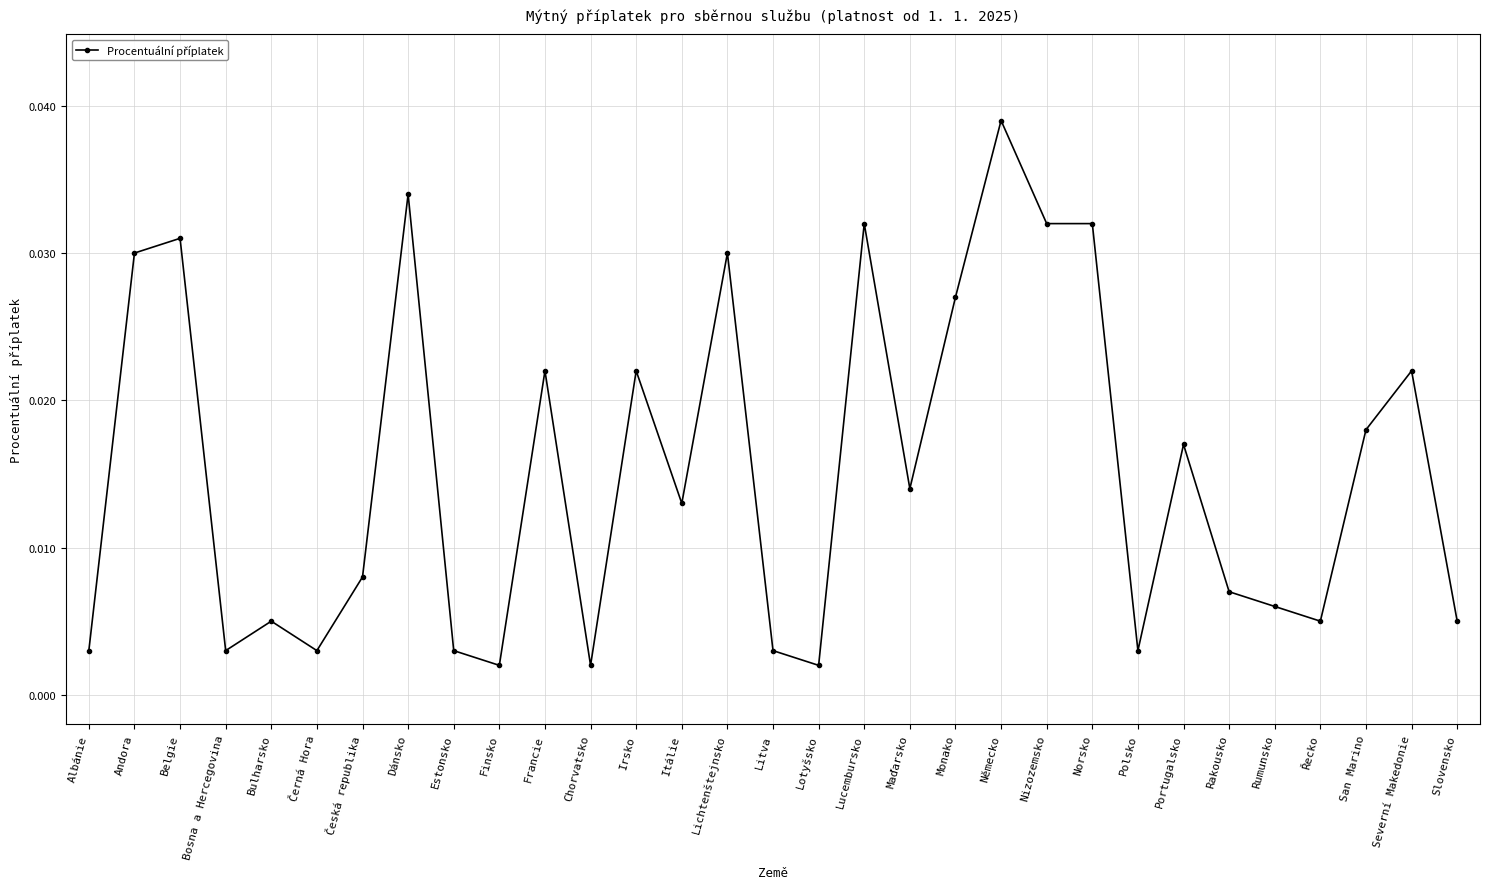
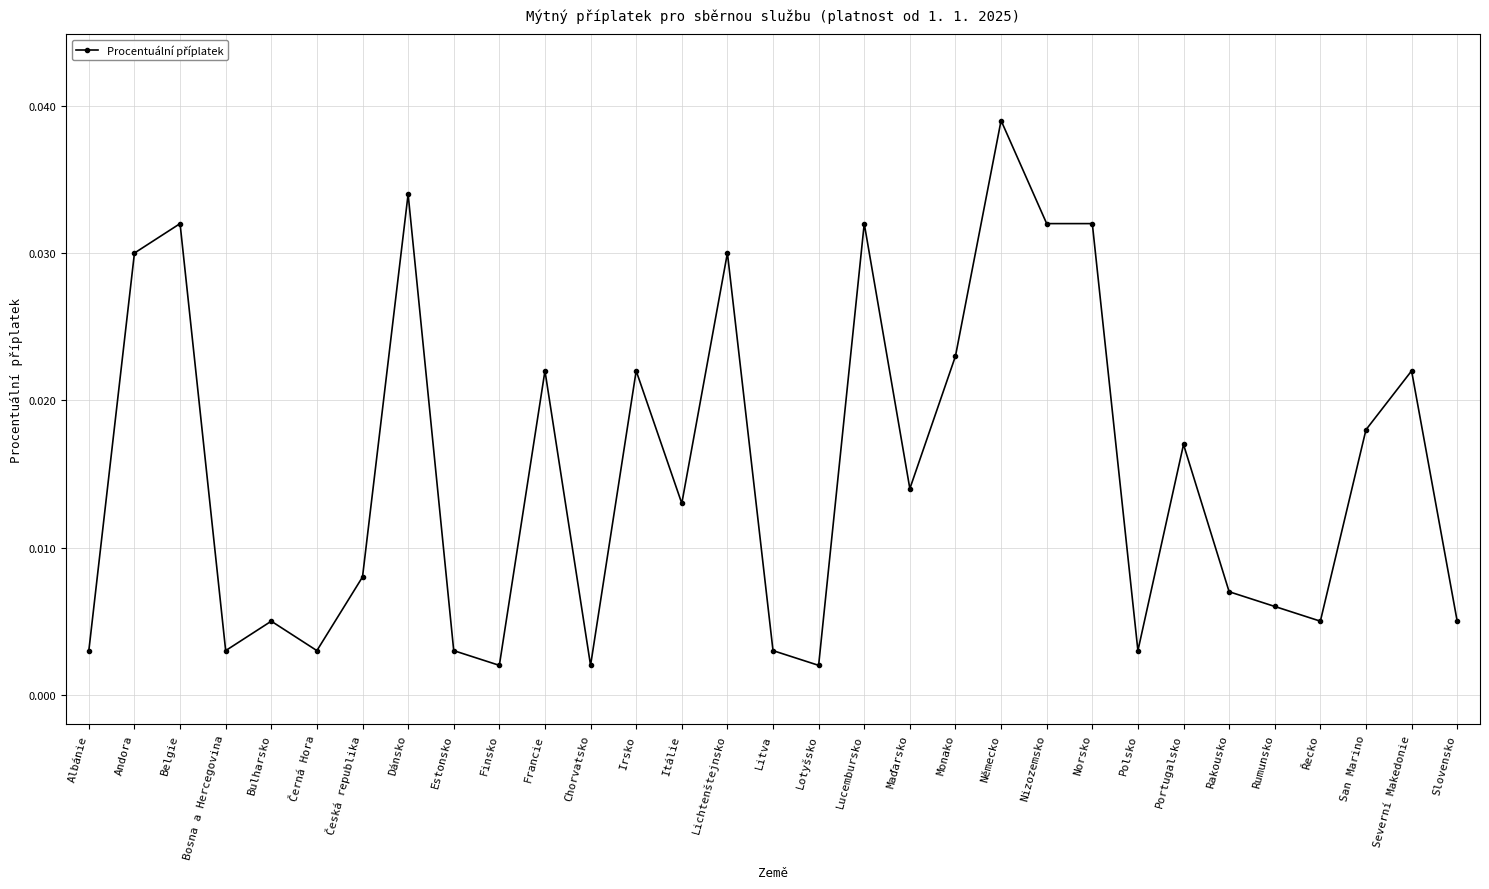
Belgie: 0.031 -> 0.032
Monako: 0.027 -> 0.023
